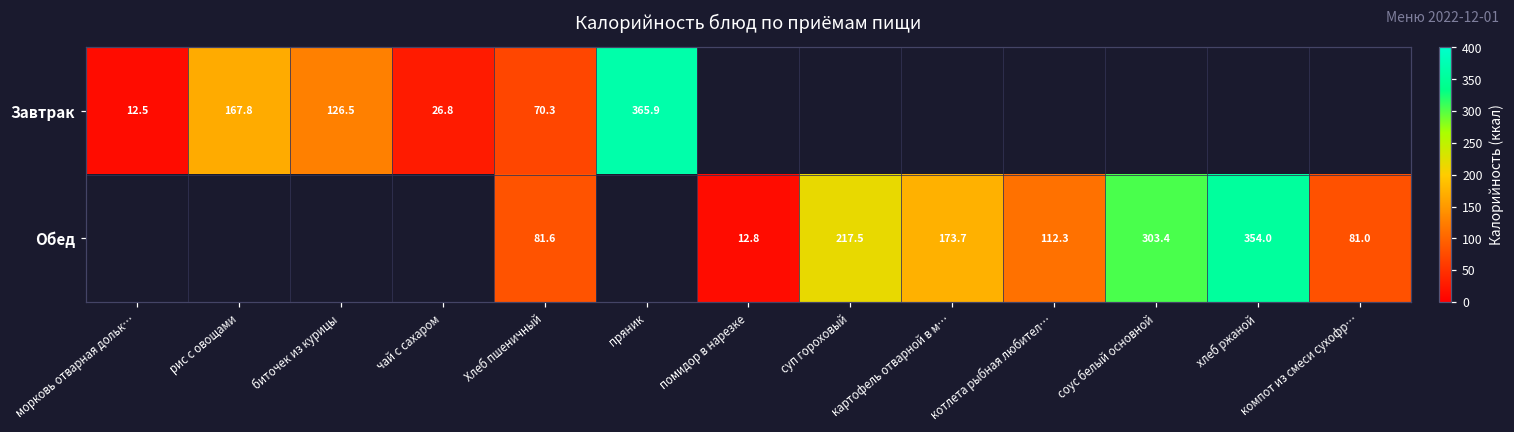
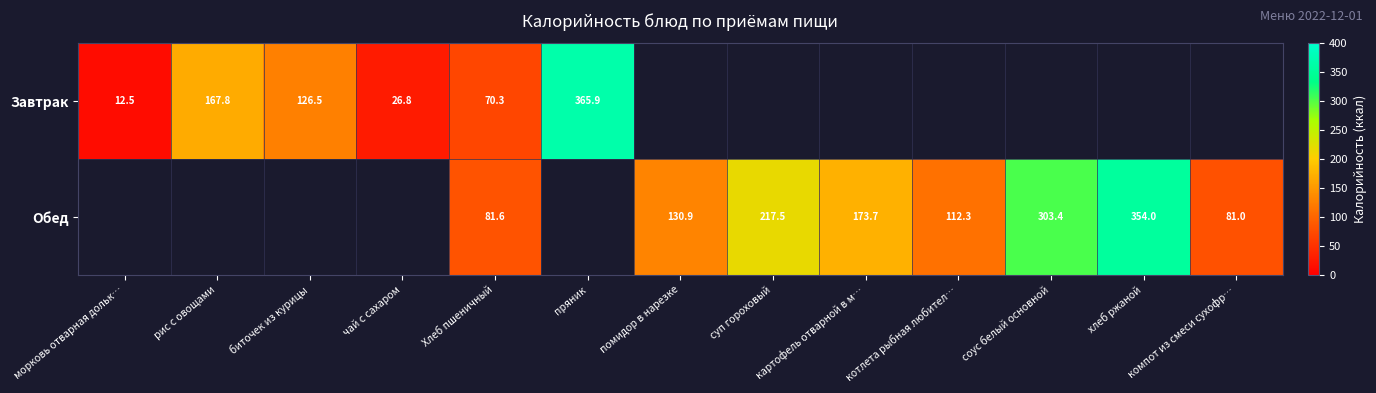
Обед, помидор в нарезке: 12.8 -> 130.9
